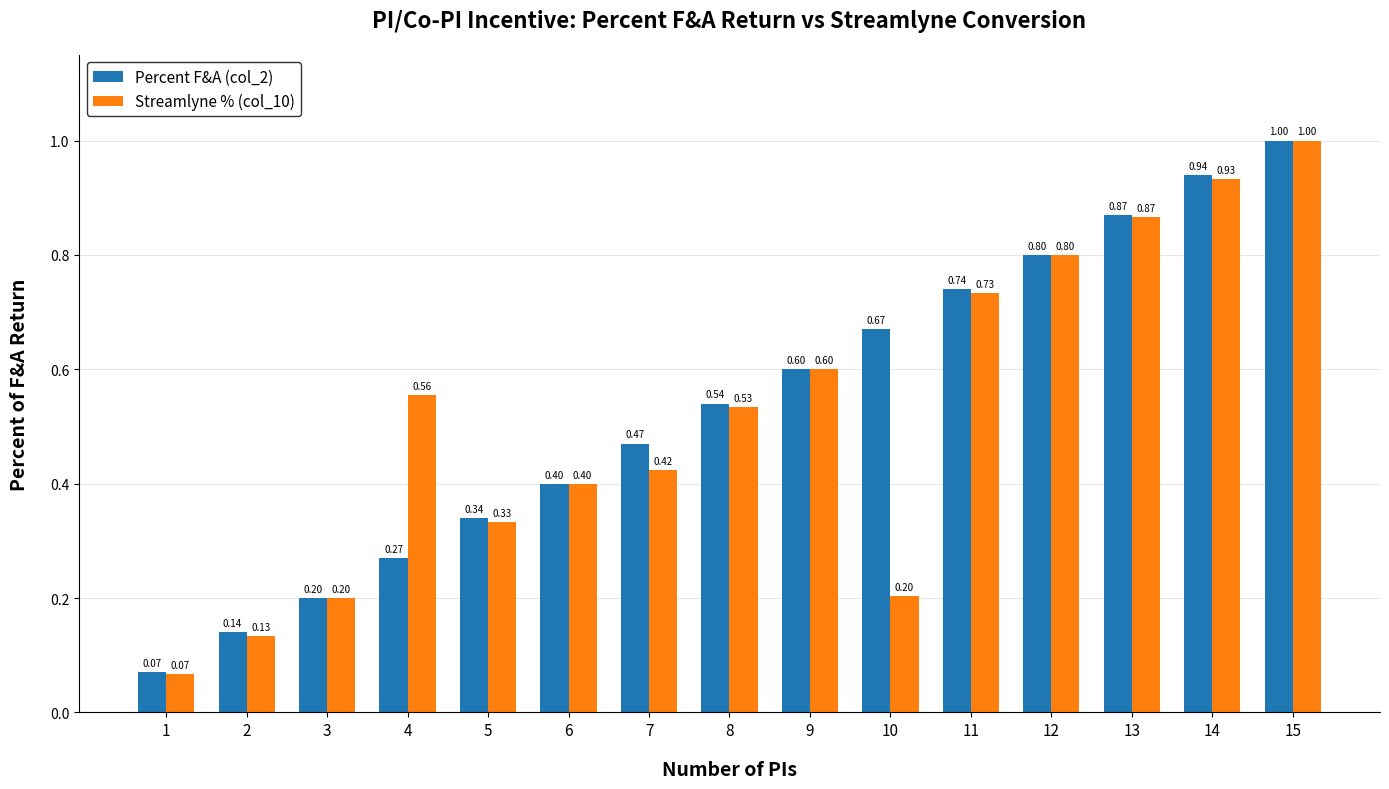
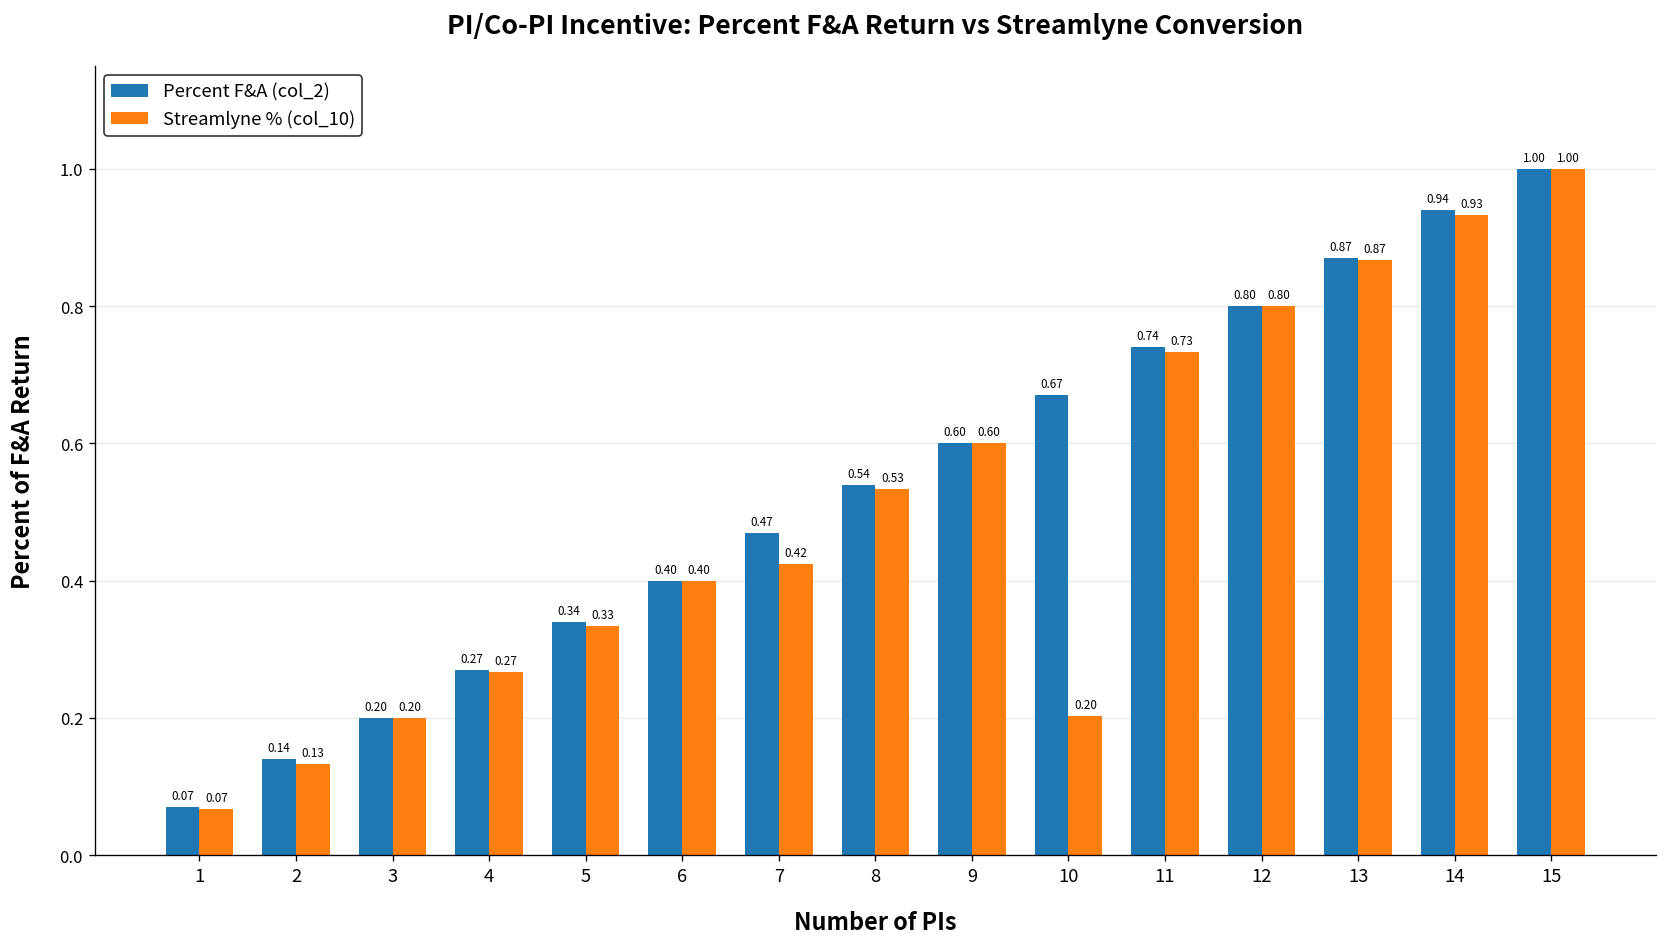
Streamlyne % (col_10), 4: 0.56 -> 0.27
